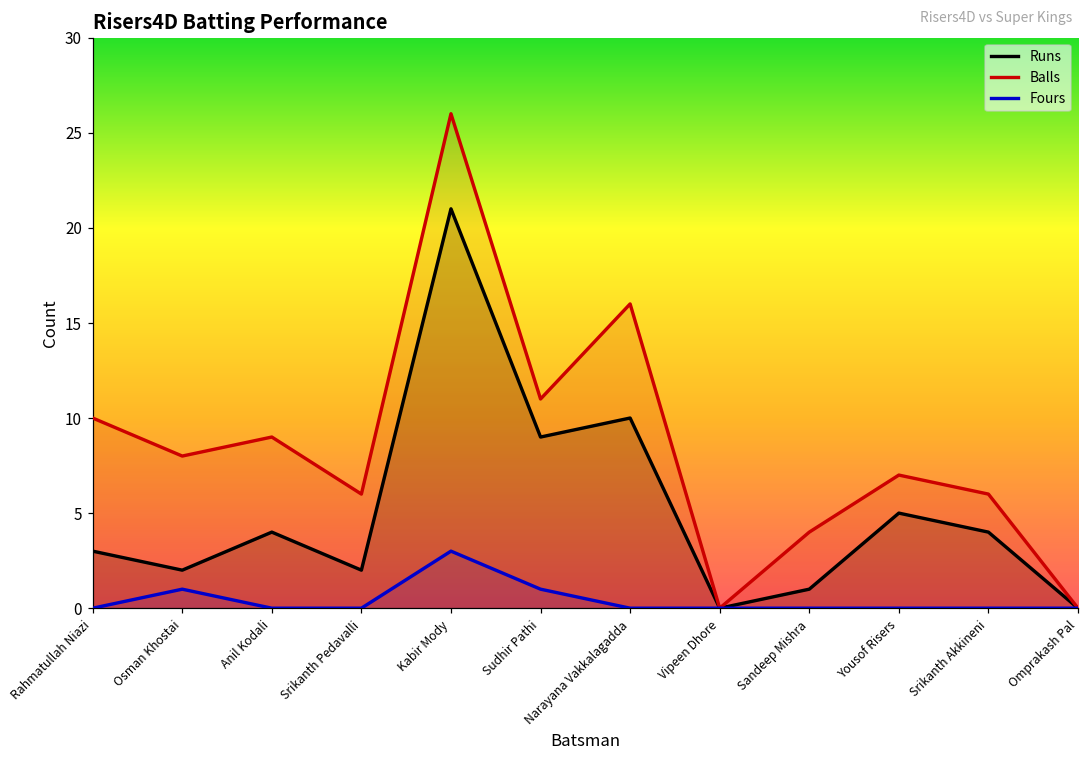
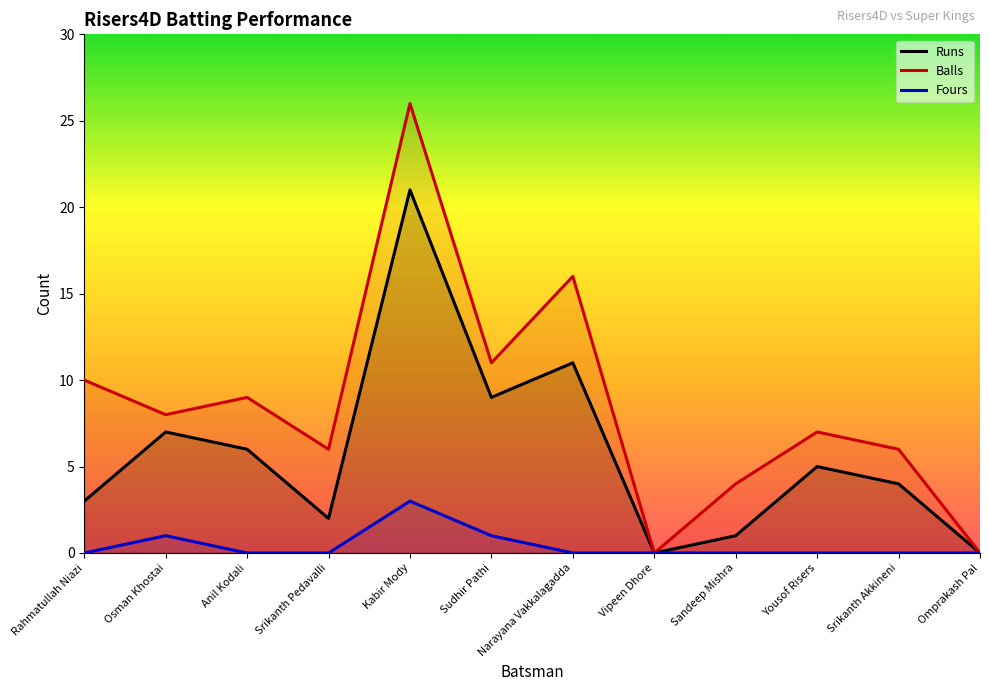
Runs, Osman Khostai: 2 -> 7
Runs, Anil Kodali: 4 -> 6
Runs, Narayana Vakkalagadda: 10 -> 11
